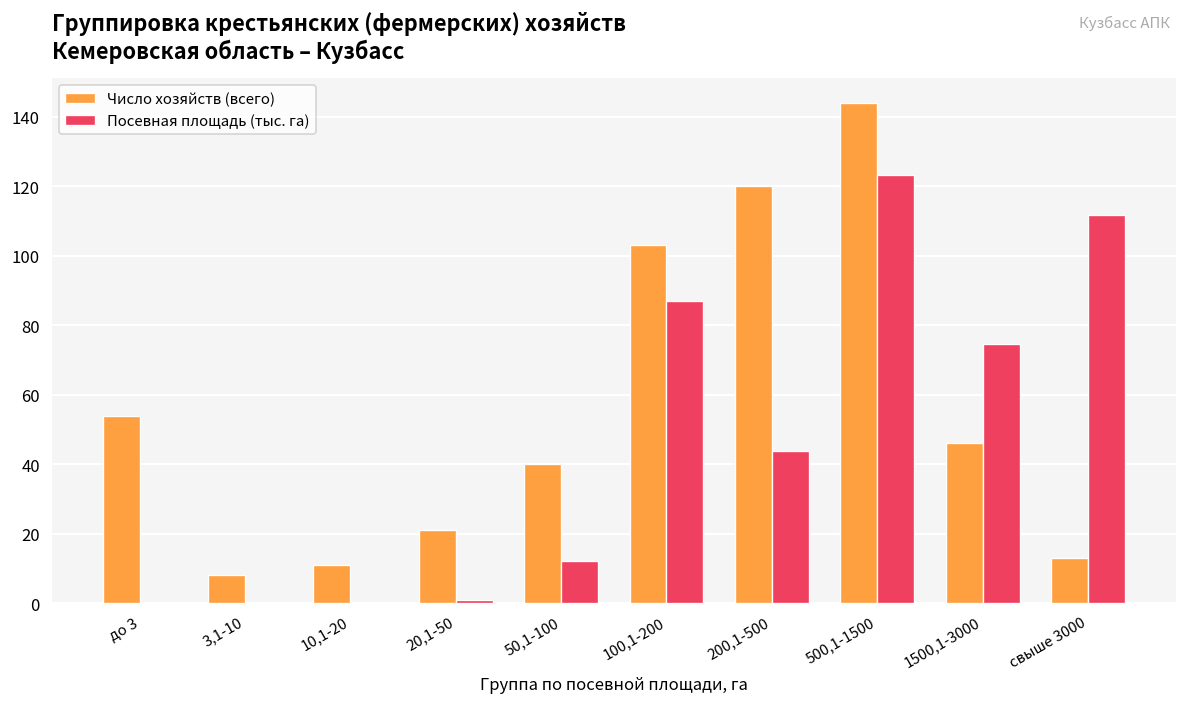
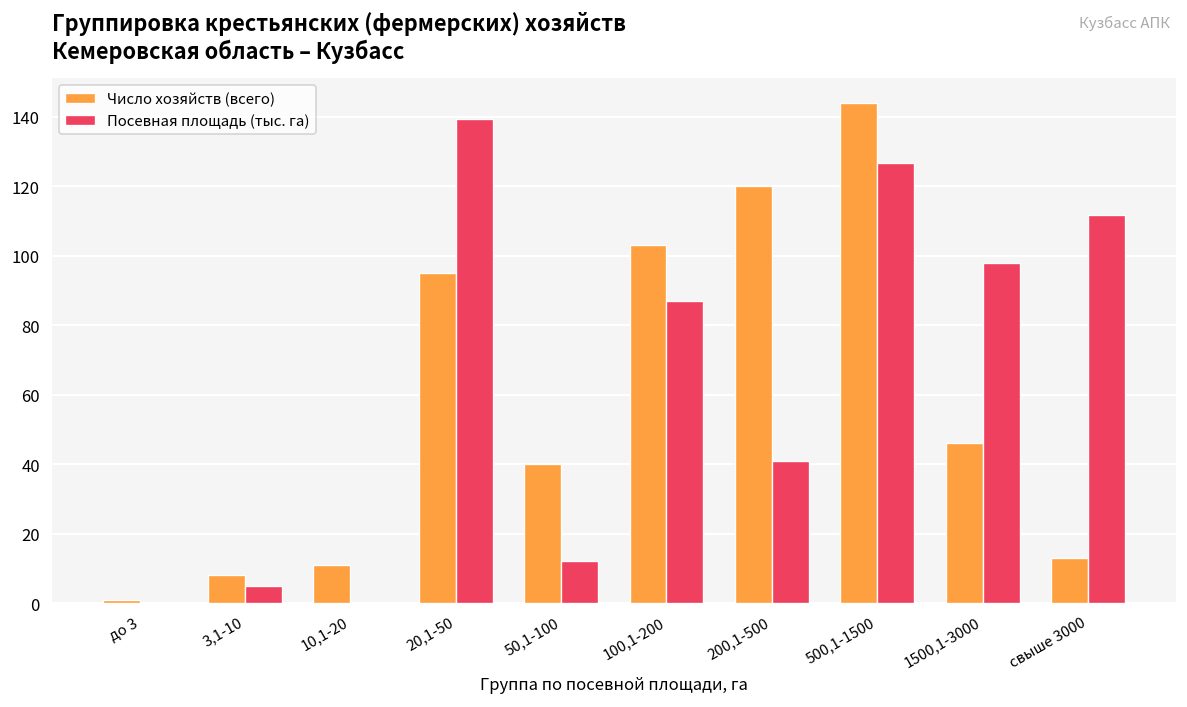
Число хозяйств (всего), до 3: 54 -> 1
Посевная площадь (тыс. га), 3,1-10: 0 -> 5
Число хозяйств (всего), 20,1-50: 21 -> 95
Посевная площадь (тыс. га), 20,1-50: 1 -> 139
Посевная площадь (тыс. га), 200,1-500: 44 -> 41
Посевная площадь (тыс. га), 500,1-1500: 123 -> 127
Посевная площадь (тыс. га), 1500,1-3000: 75 -> 98
